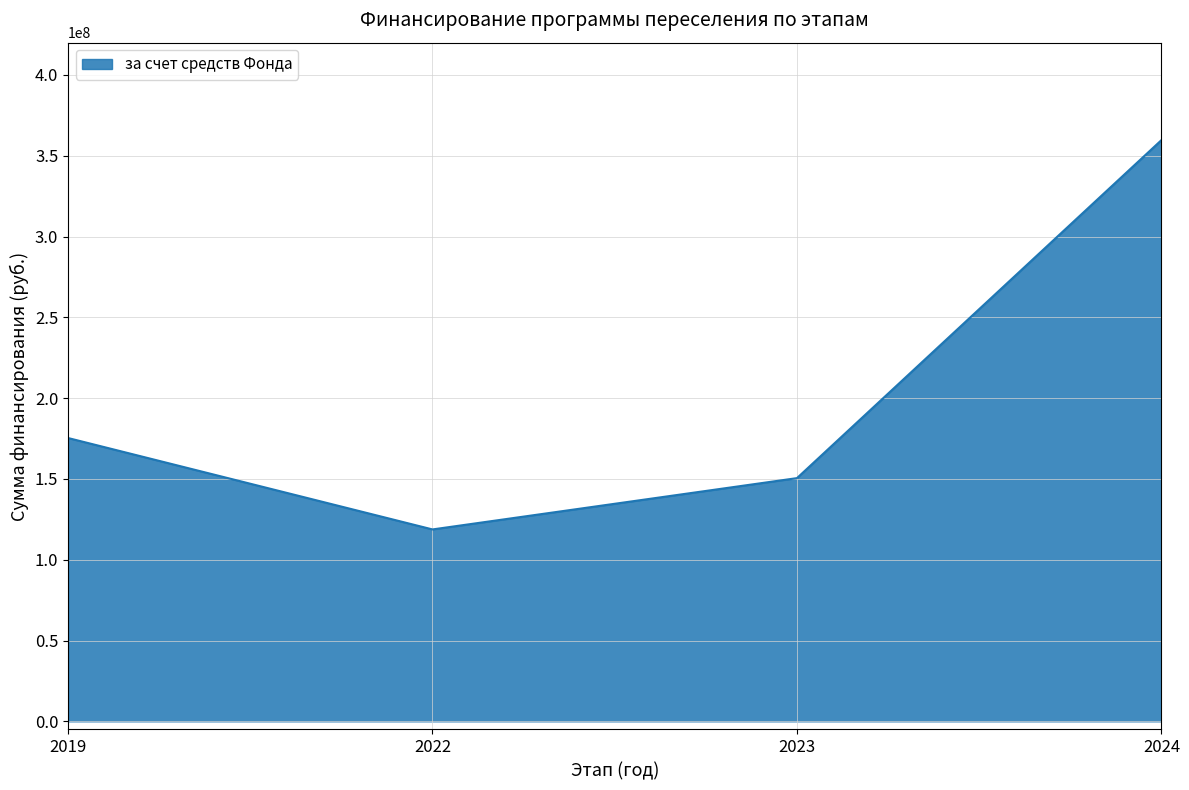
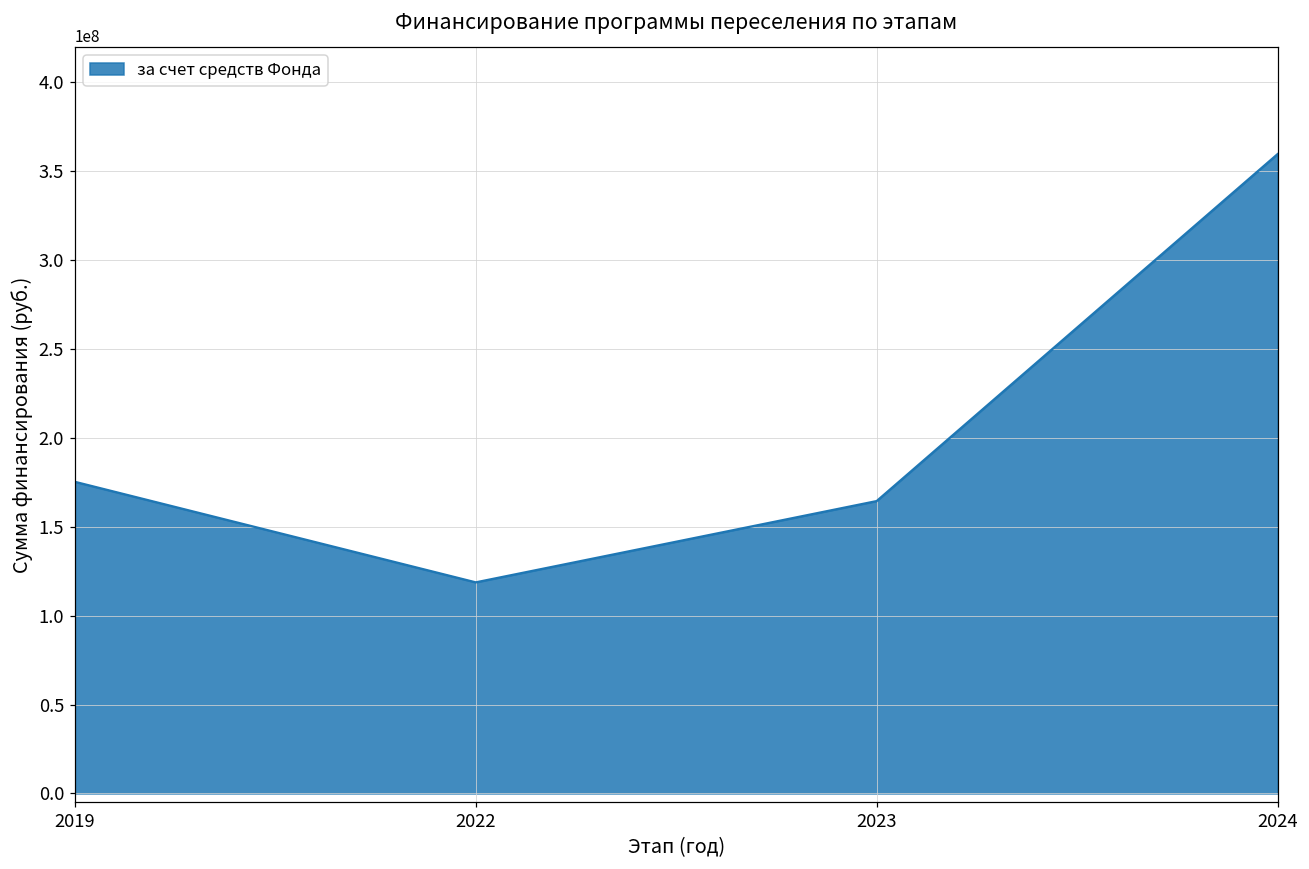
2023: 151000000 -> 164000000
